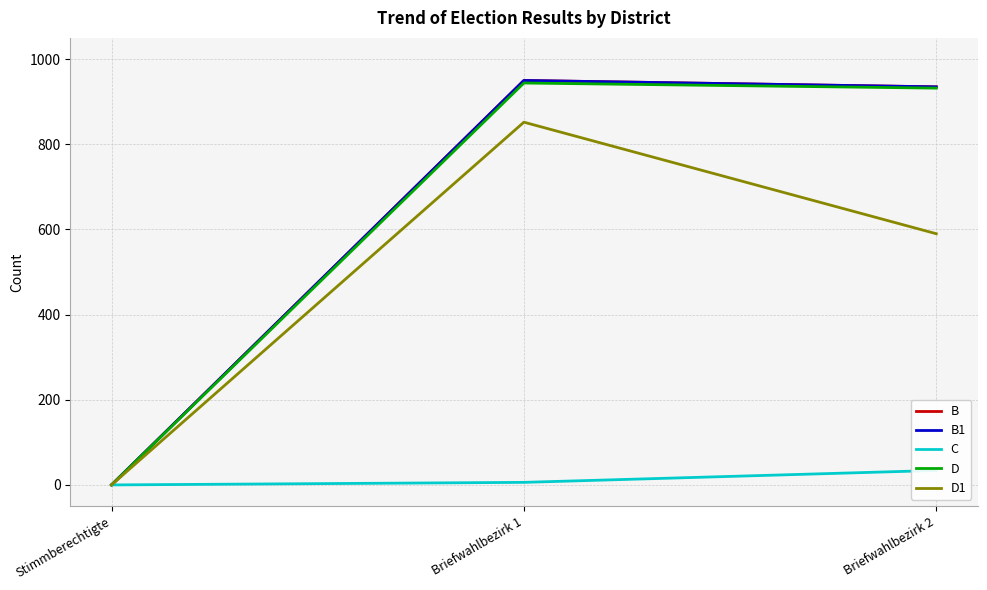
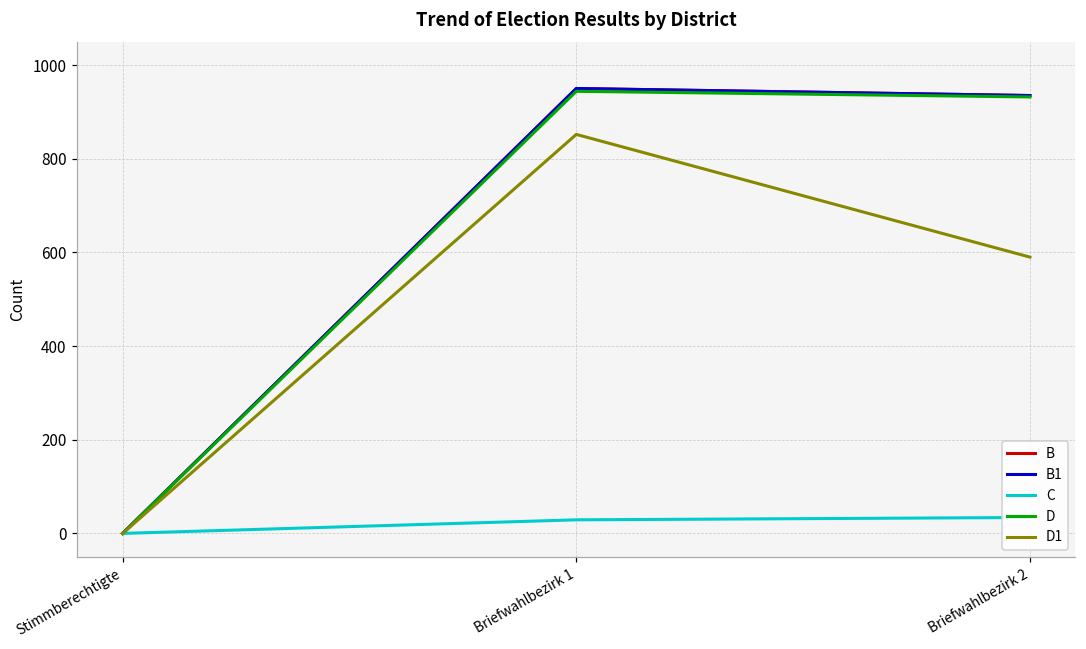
C, Briefwahlbezirk 1: 10 -> 30
